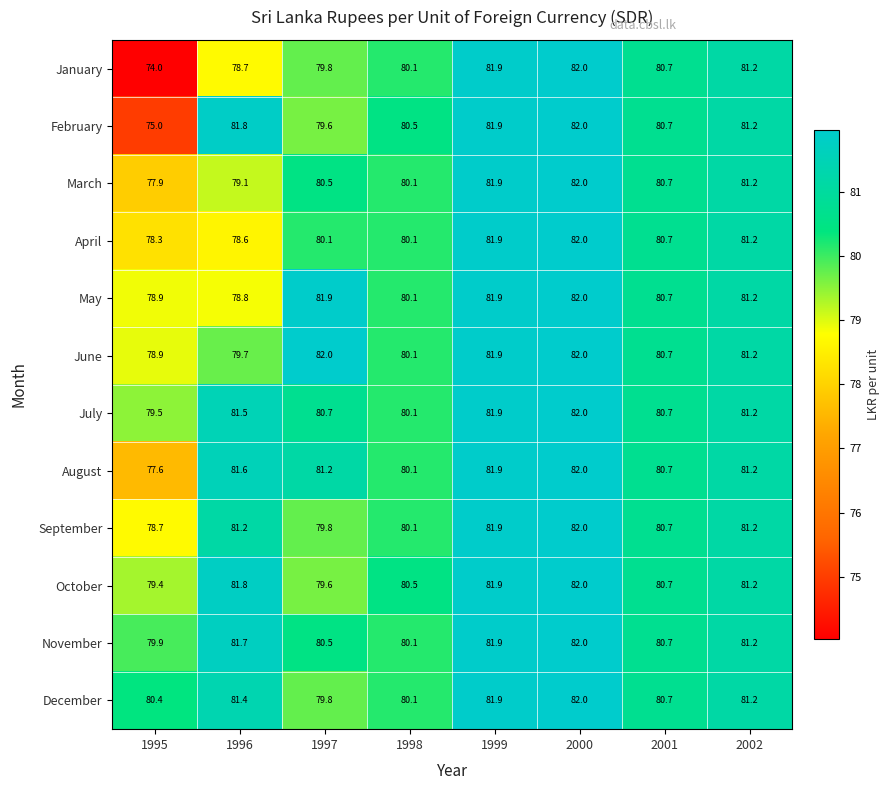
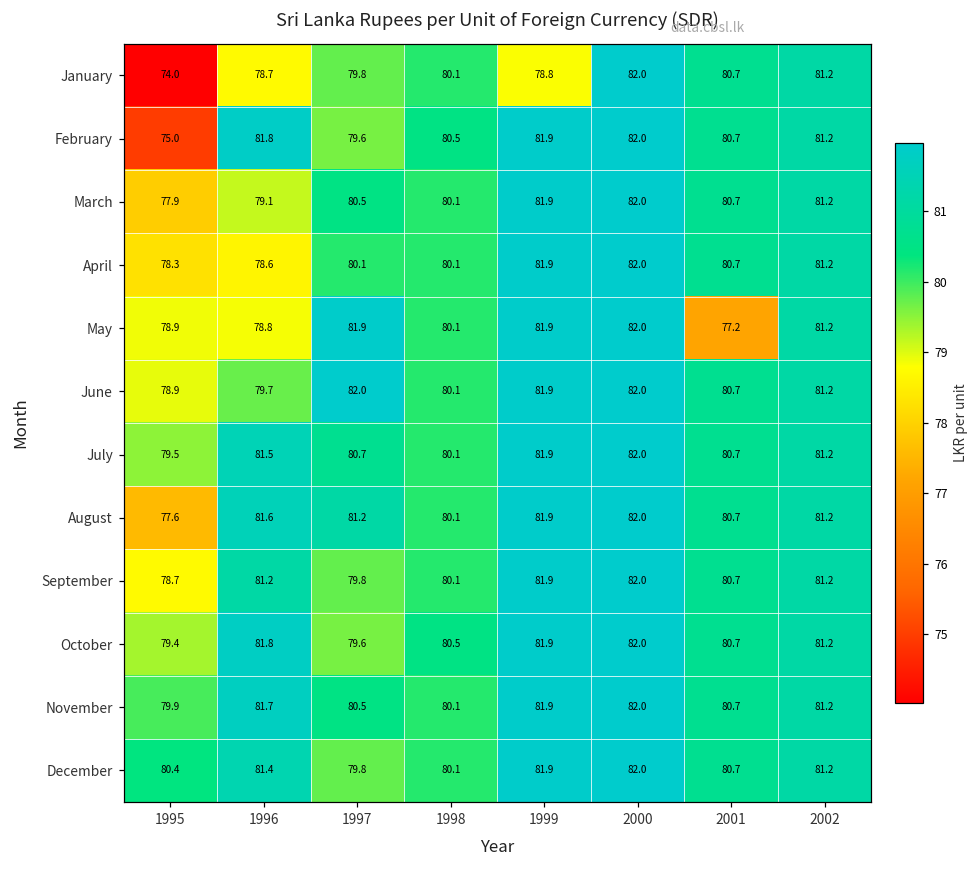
January, 1999: 81.9 -> 78.8
May, 2001: 80.7 -> 77.2
